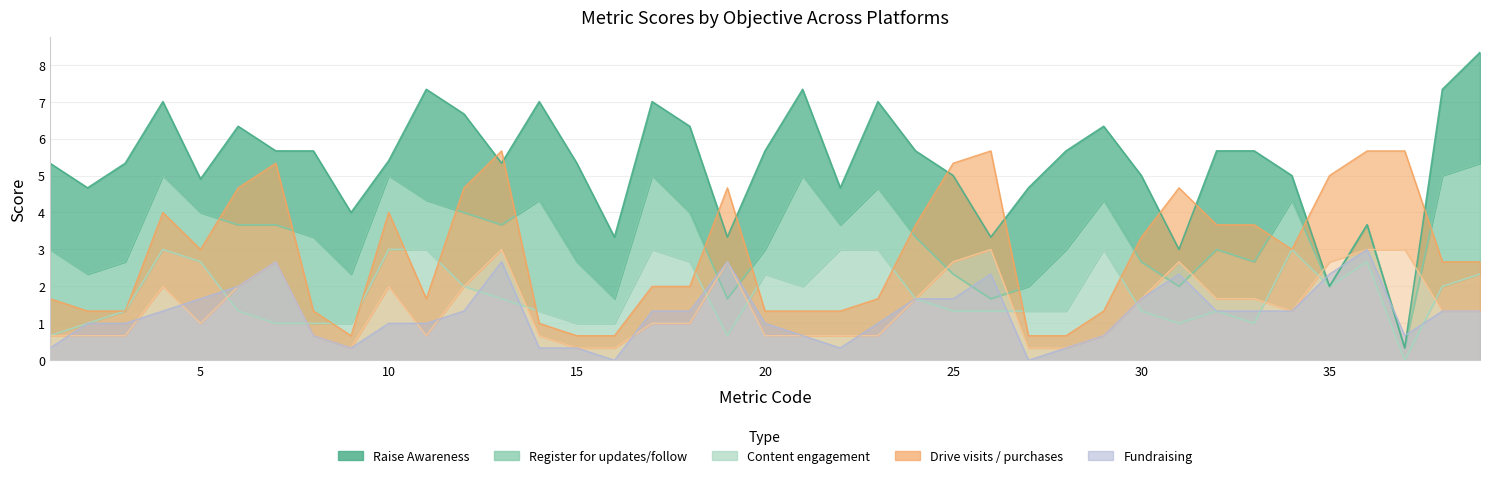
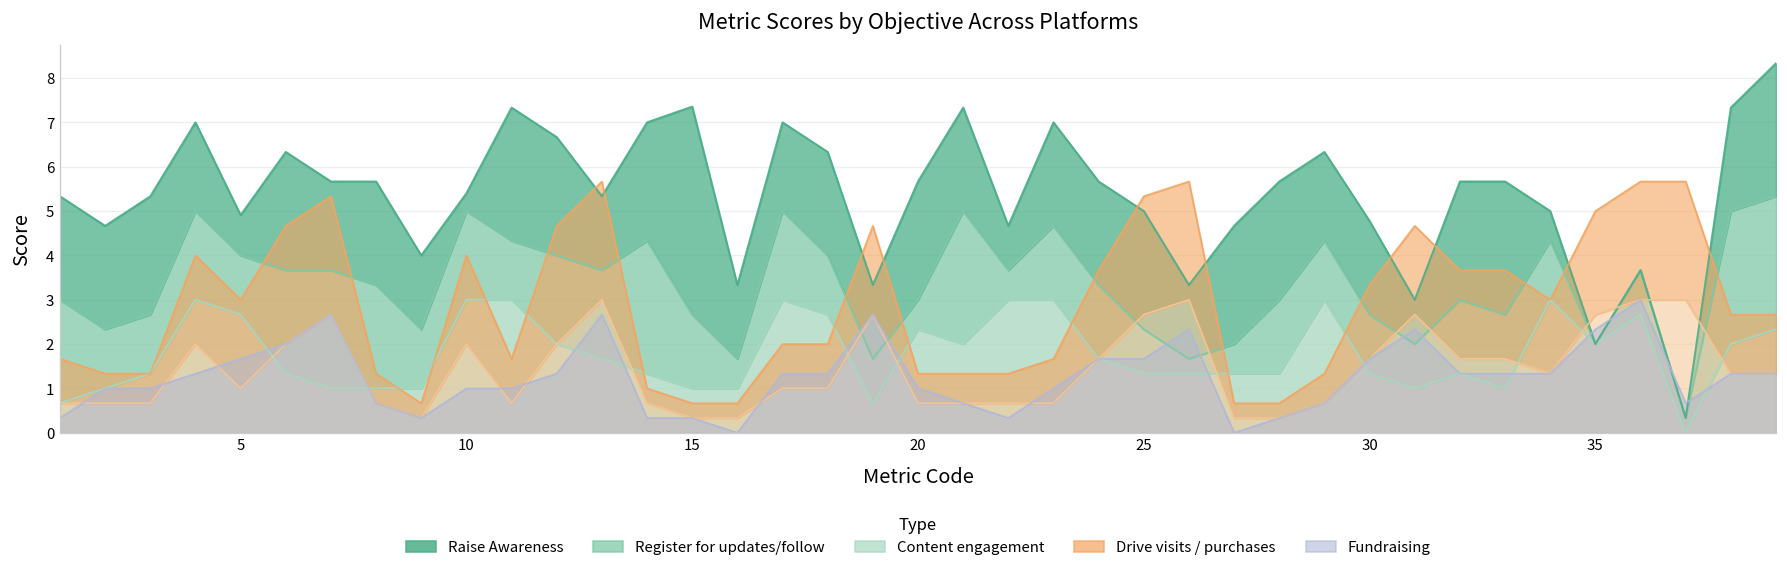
Raise Awareness, 15: 2.7 -> 4.7
Raise Awareness, 30: 2.3 -> 2.1
